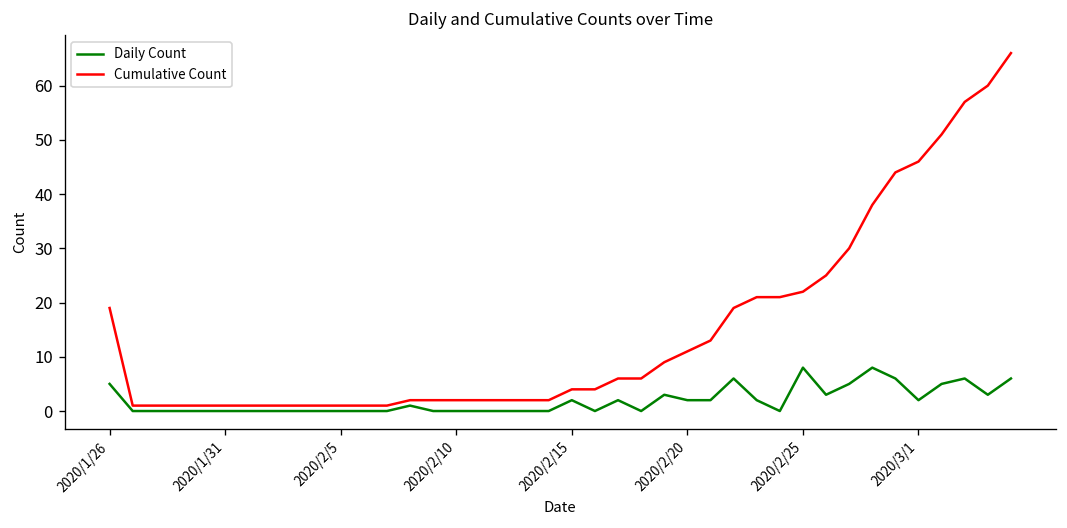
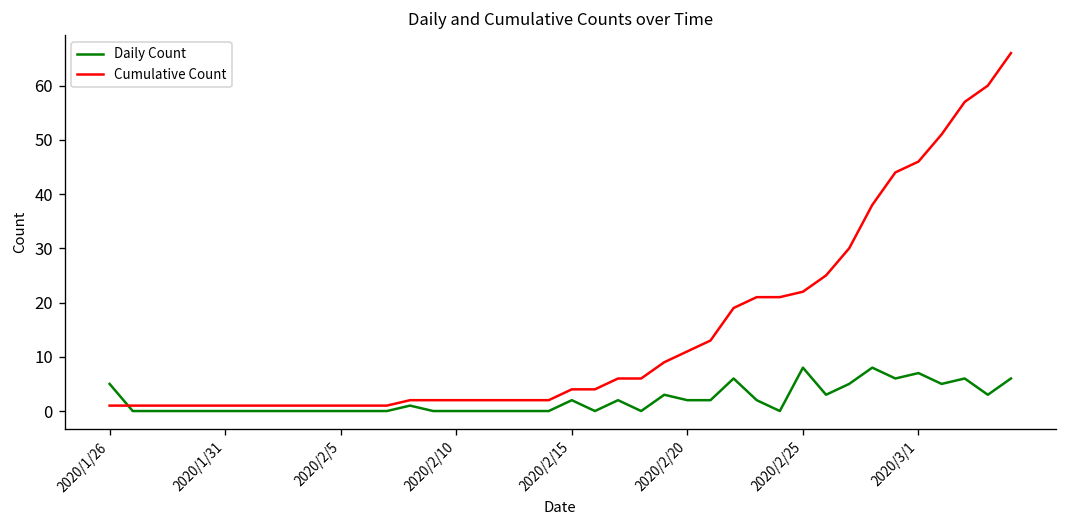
Cumulative Count, 2020/1/26: 19 -> 1
Daily Count, 2020/3/1: 2 -> 7
